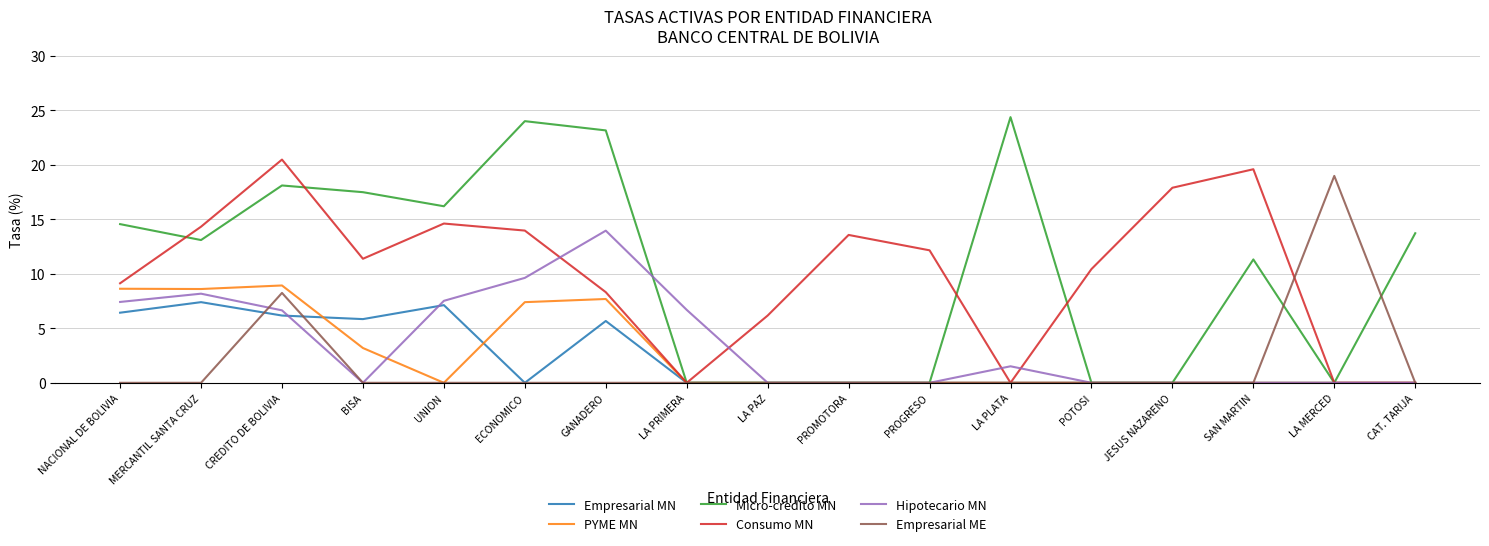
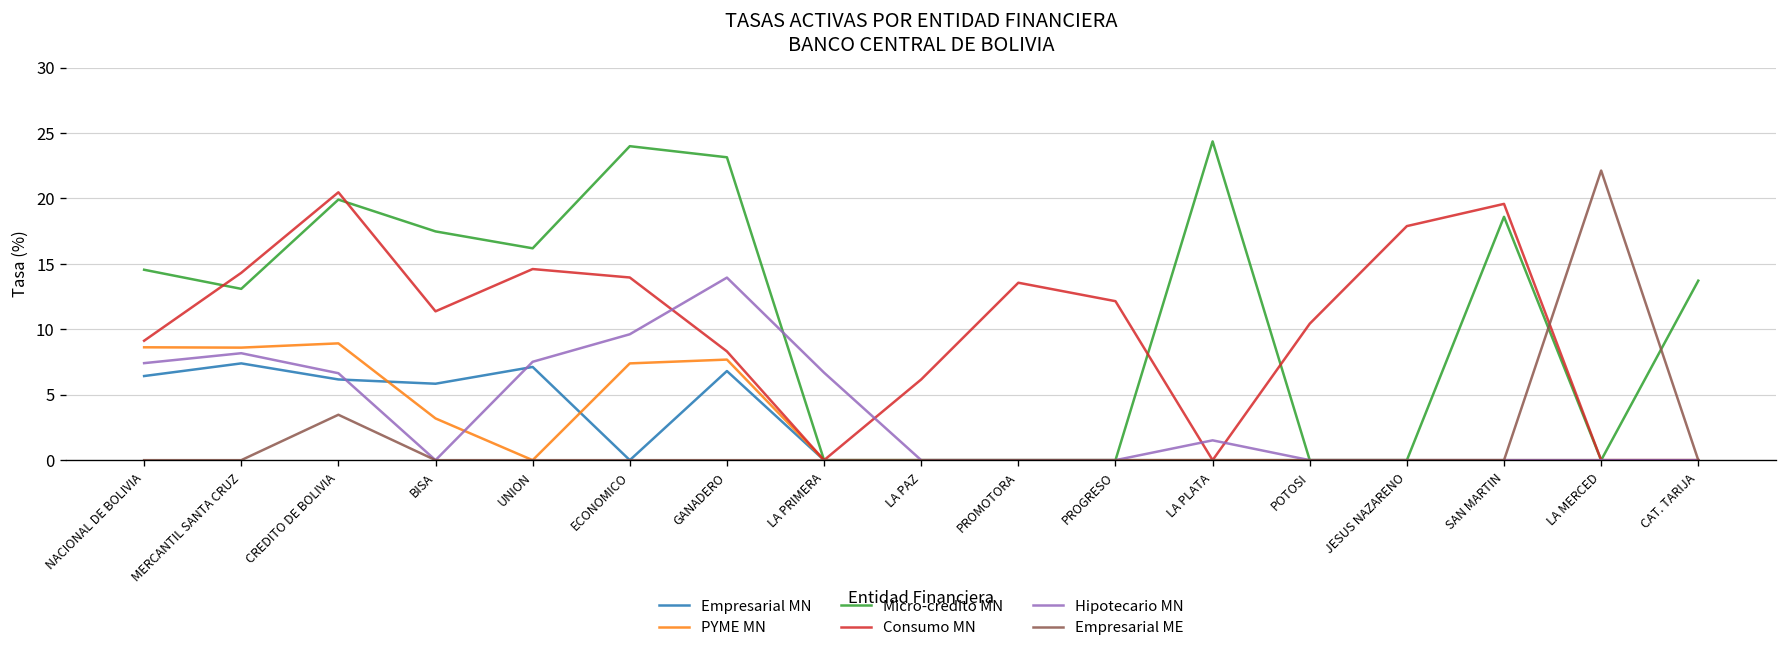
Micro-credito MN, CREDITO DE BOLIVIA: 18.1 -> 19.9
Empresarial ME, CREDITO DE BOLIVIA: 8.2 -> 3.5
Empresarial MN, GANADERO: 5.7 -> 6.8
Micro-credito MN, SAN MARTIN: 11.3 -> 18.6
Empresarial ME, LA MERCED: 19.0 -> 22.1
